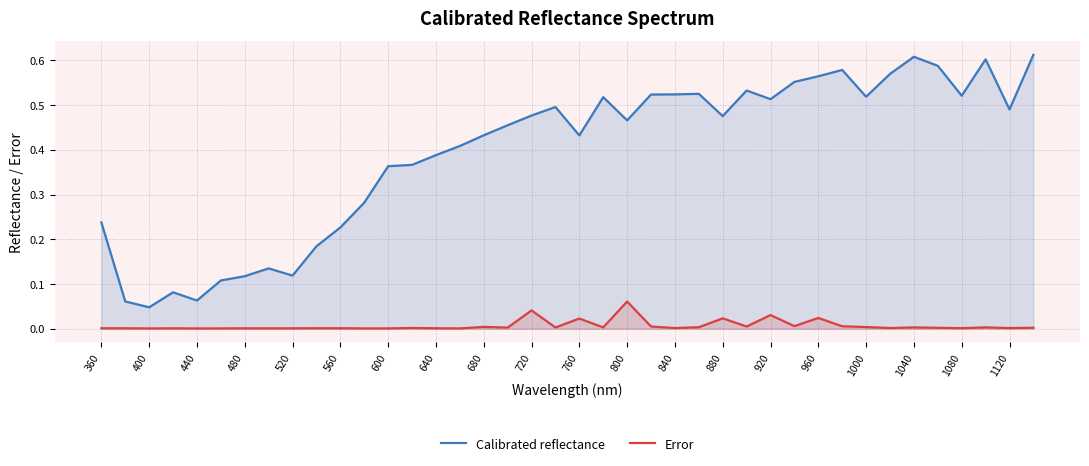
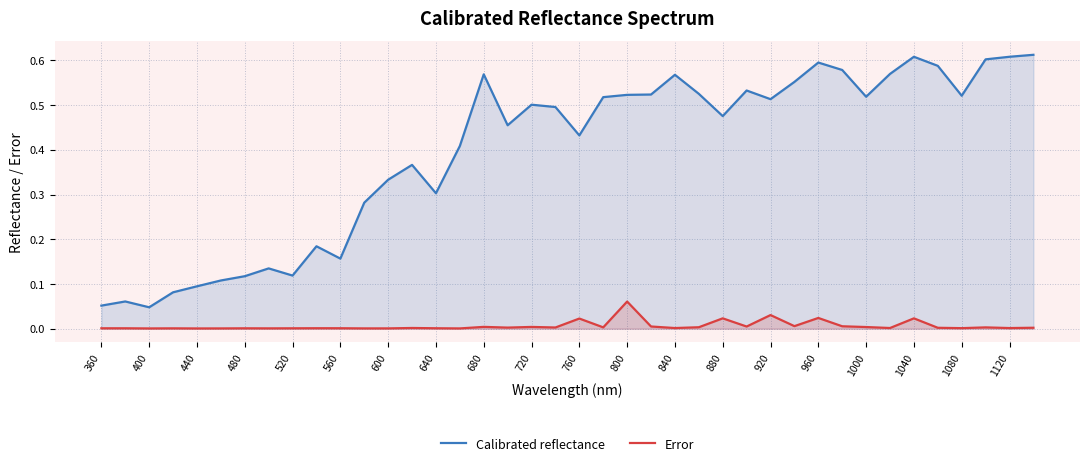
Calibrated reflectance, 360: 0.24 -> 0.05
Calibrated reflectance, 440: 0.06 -> 0.09
Calibrated reflectance, 560: 0.23 -> 0.16
Calibrated reflectance, 600: 0.36 -> 0.33
Calibrated reflectance, 640: 0.39 -> 0.30
Calibrated reflectance, 680: 0.43 -> 0.57
Calibrated reflectance, 720: 0.48 -> 0.50
Error, 720: 0.04 -> 0.00
Calibrated reflectance, 800: 0.47 -> 0.52
Calibrated reflectance, 840: 0.52 -> 0.57
Calibrated reflectance, 960: 0.56 -> 0.60
Error, 1040: 0.00 -> 0.02
Calibrated reflectance, 1120: 0.49 -> 0.61
